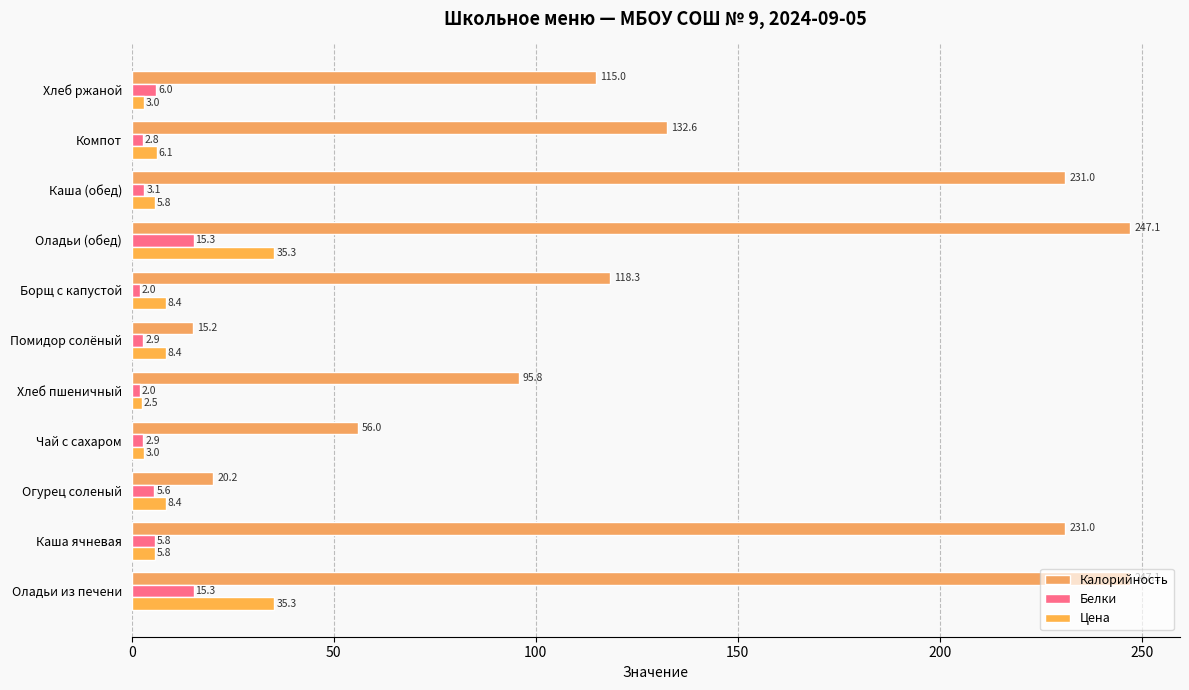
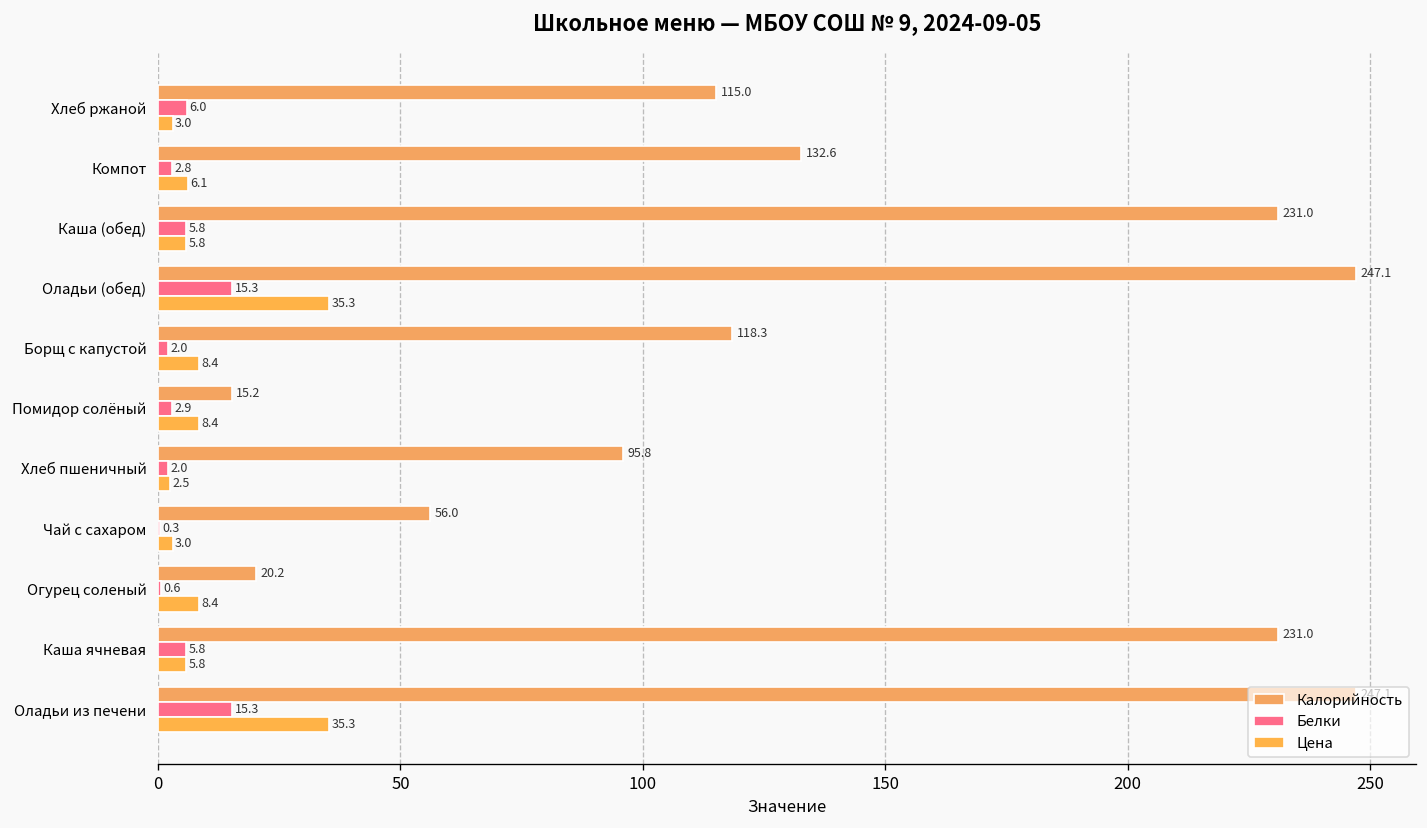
Белки, Каша (обед): 3.1 -> 5.8
Белки, Чай с сахаром: 2.9 -> 0.3
Белки, Огурец соленый: 5.6 -> 0.6
